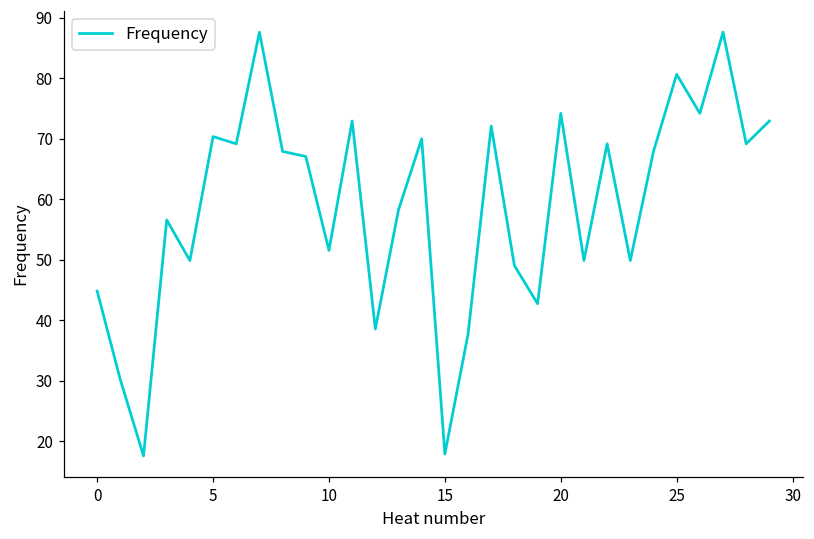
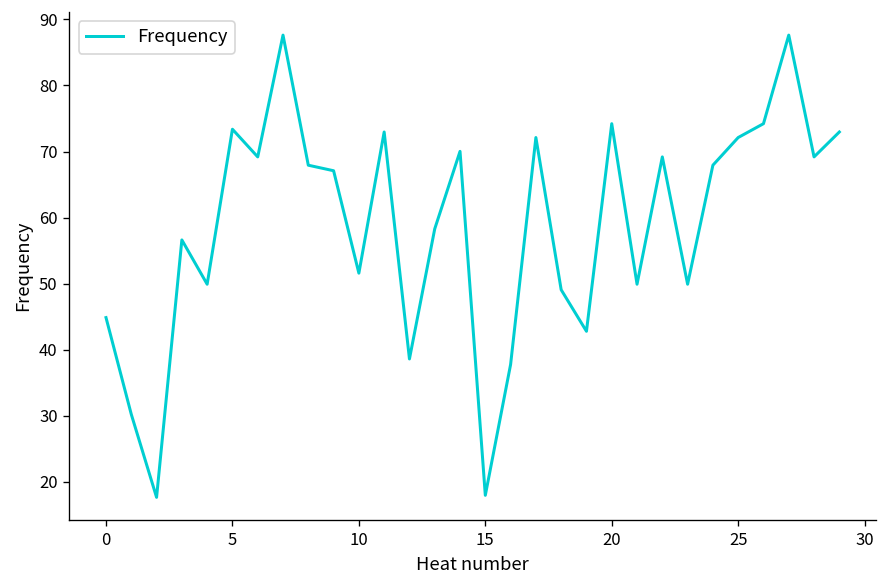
5: 70 -> 73
25: 81 -> 72
